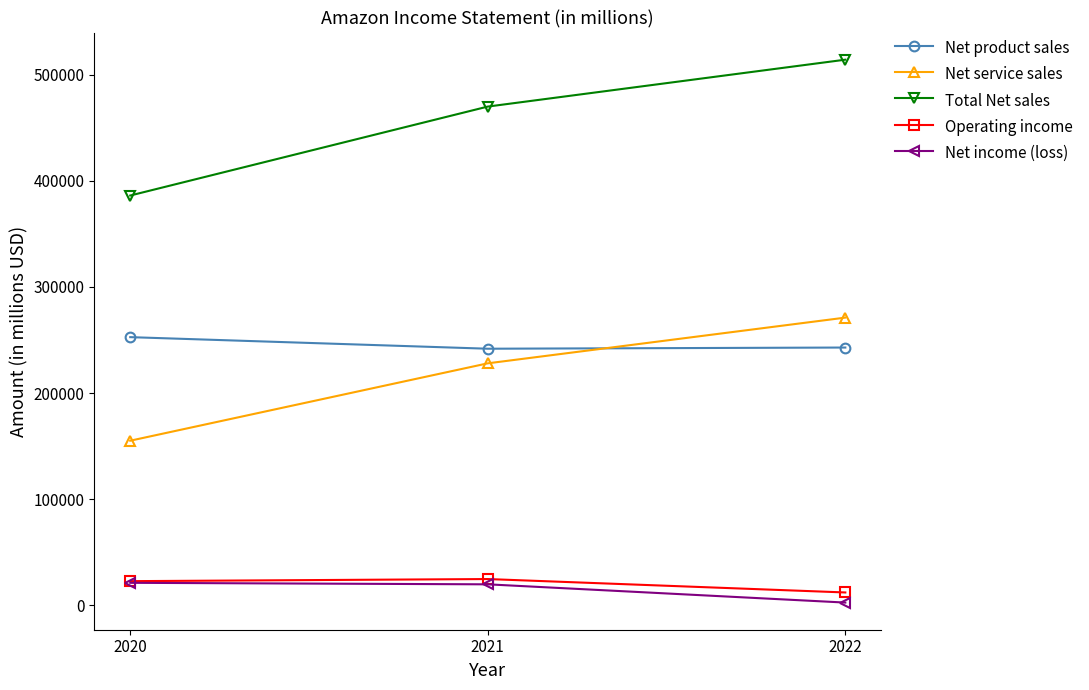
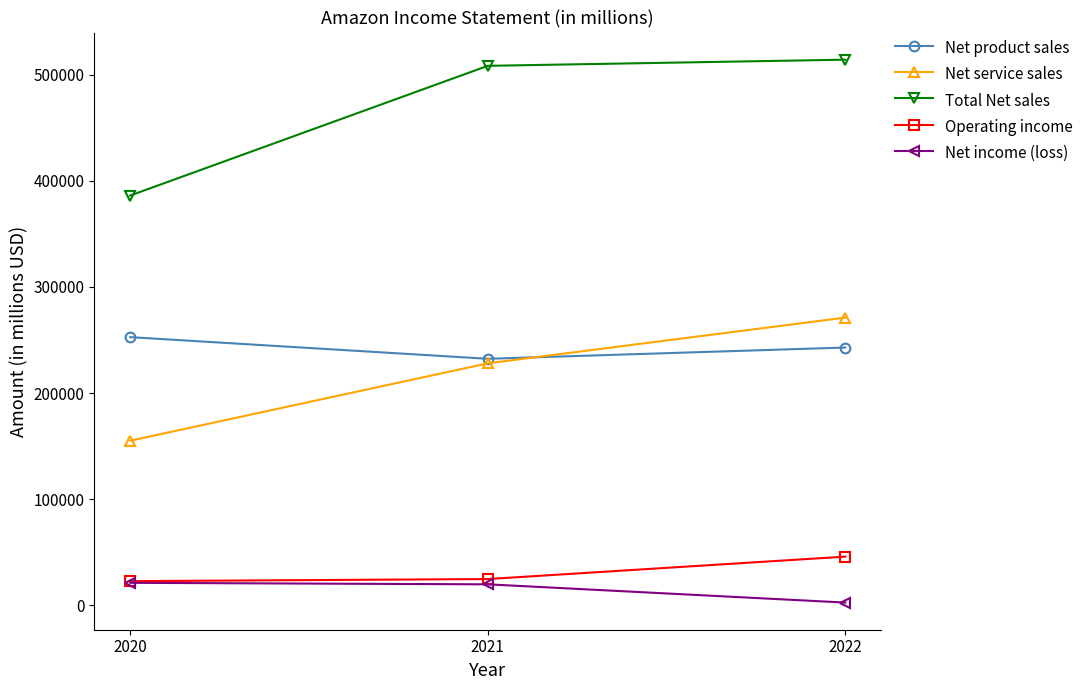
Net product sales, 2021: 242000 -> 232000
Total Net sales, 2021: 470000 -> 508000
Operating income, 2022: 12000 -> 46000
